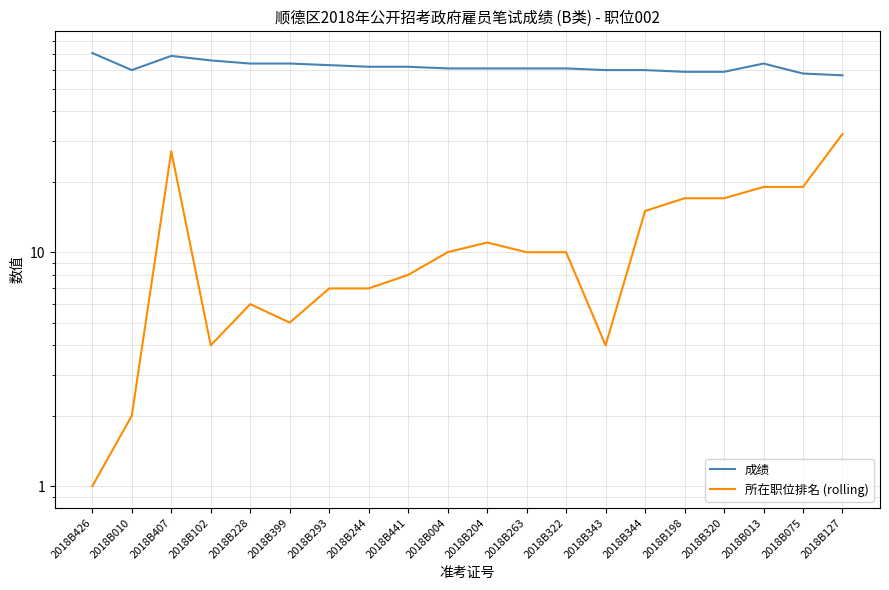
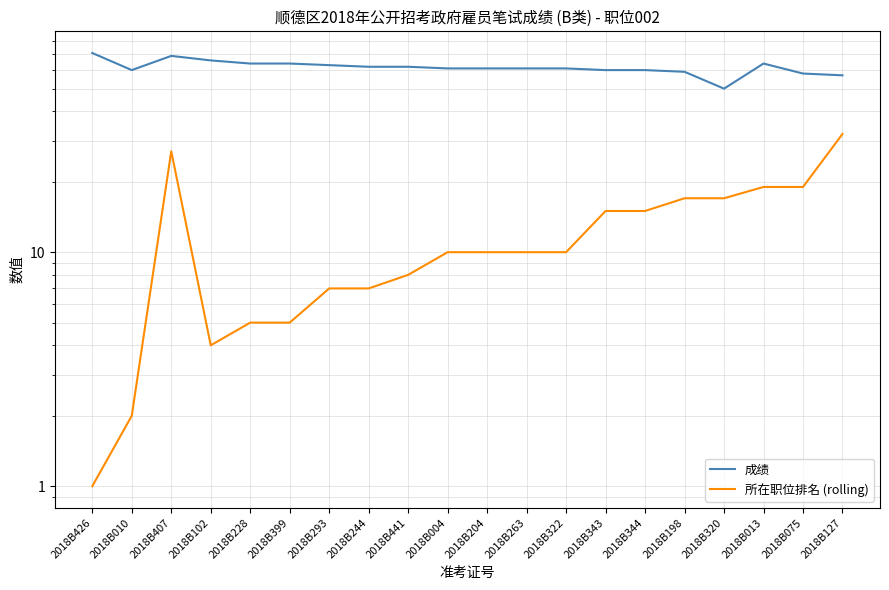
所在职位排名 (rolling), 2018B228: 6 -> 5
所在职位排名 (rolling), 2018B204: 11 -> 10
所在职位排名 (rolling), 2018B343: 4 -> 15
成绩, 2018B320: 59 -> 50
